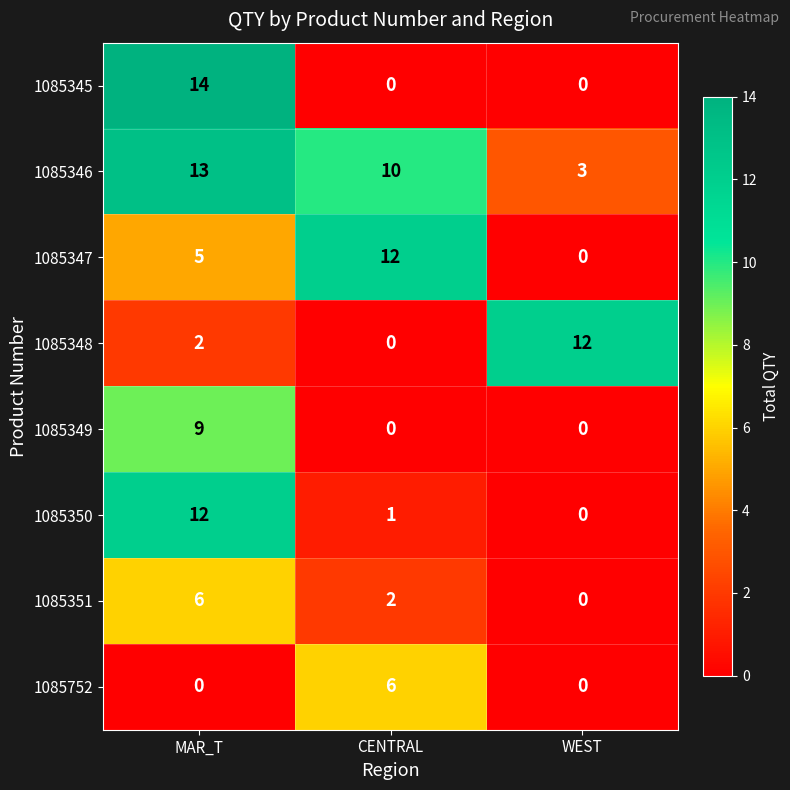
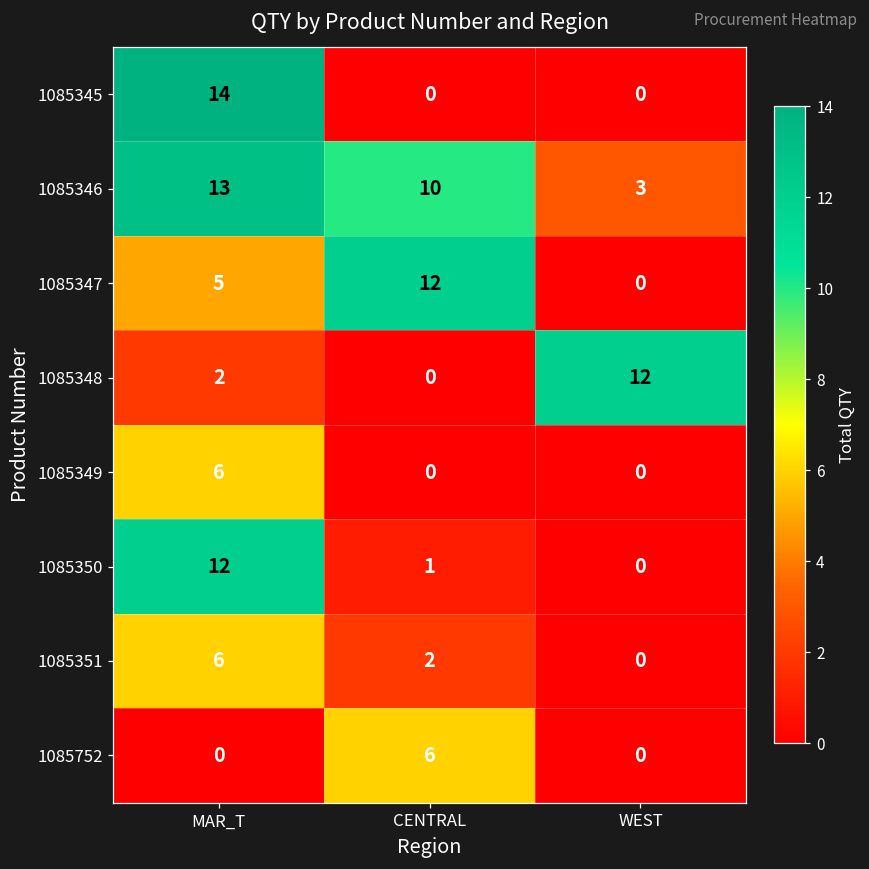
1085349, MAR_T: 9 -> 6
